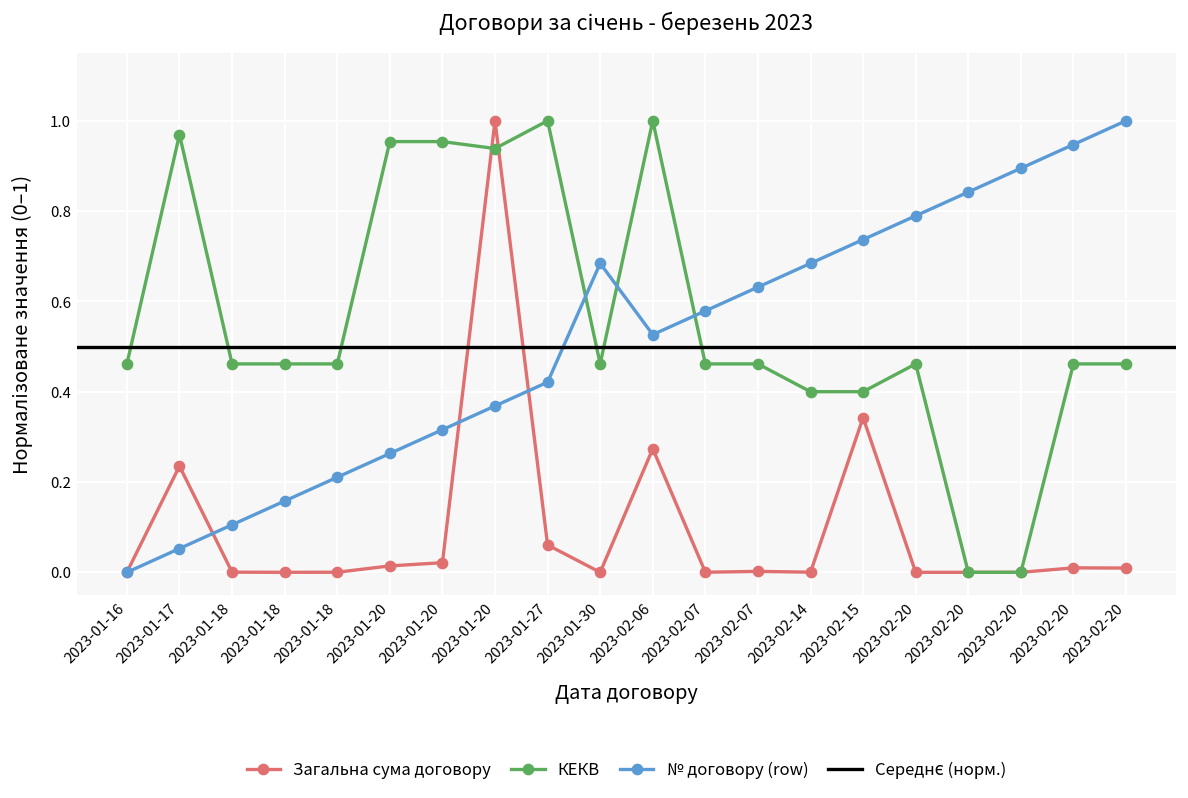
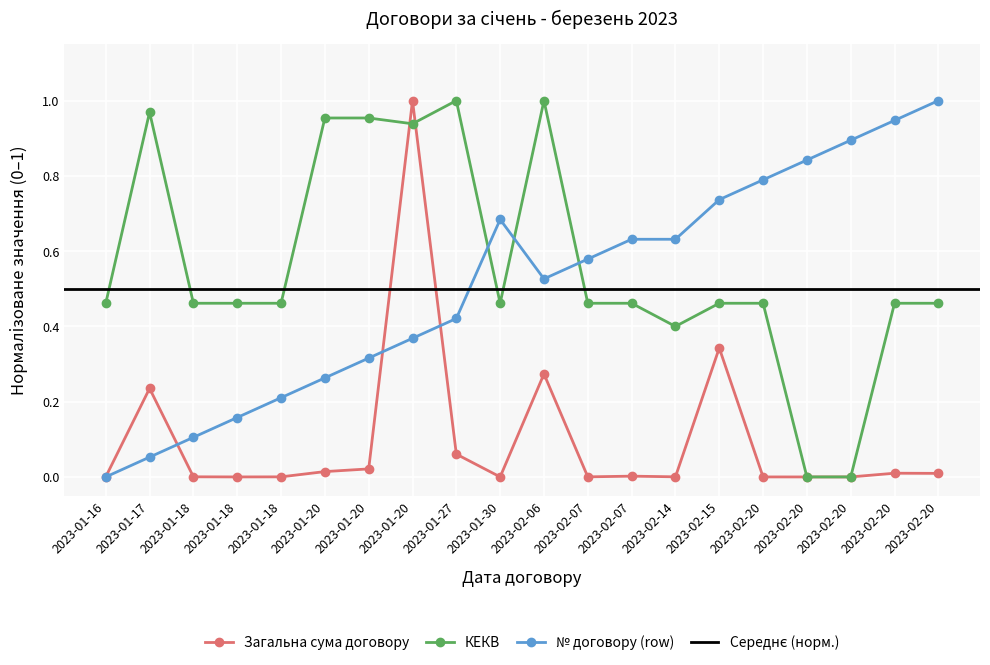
№ договору (row), 2023-02-14: 0.68 -> 0.63
КЕКВ, 2023-02-15: 0.40 -> 0.46
